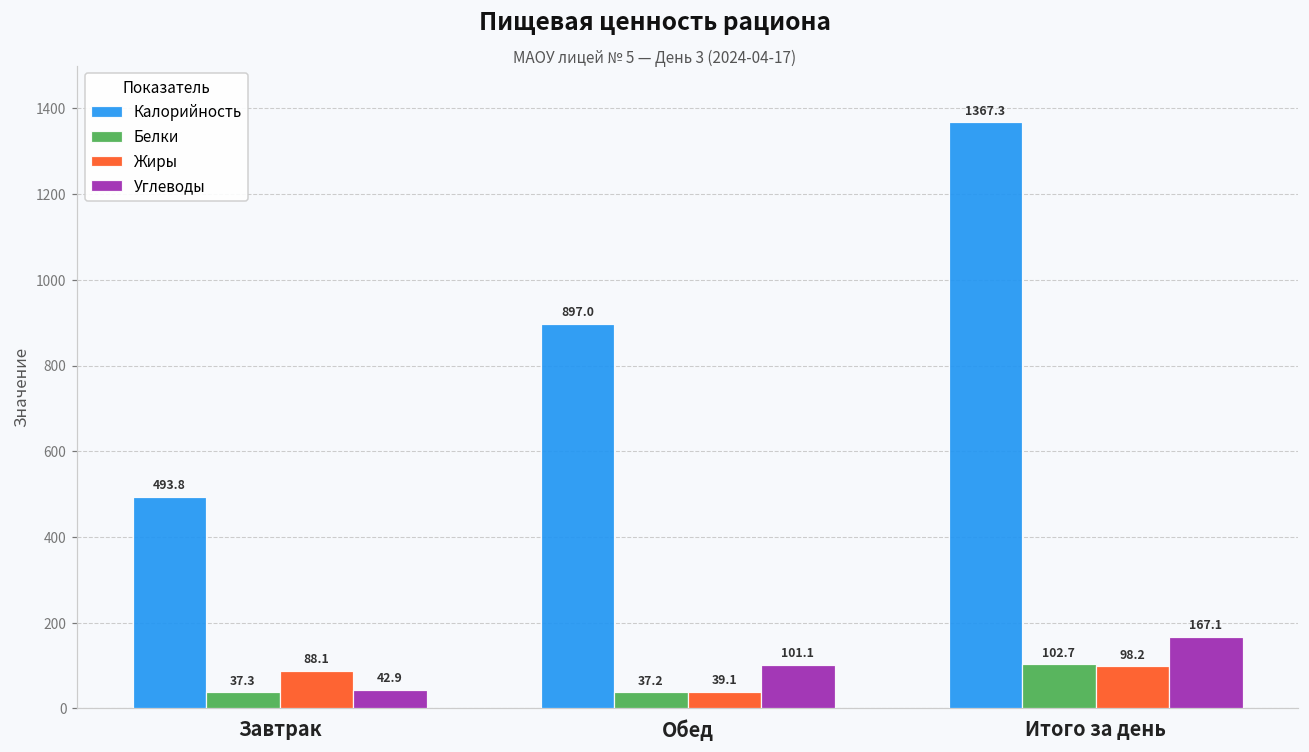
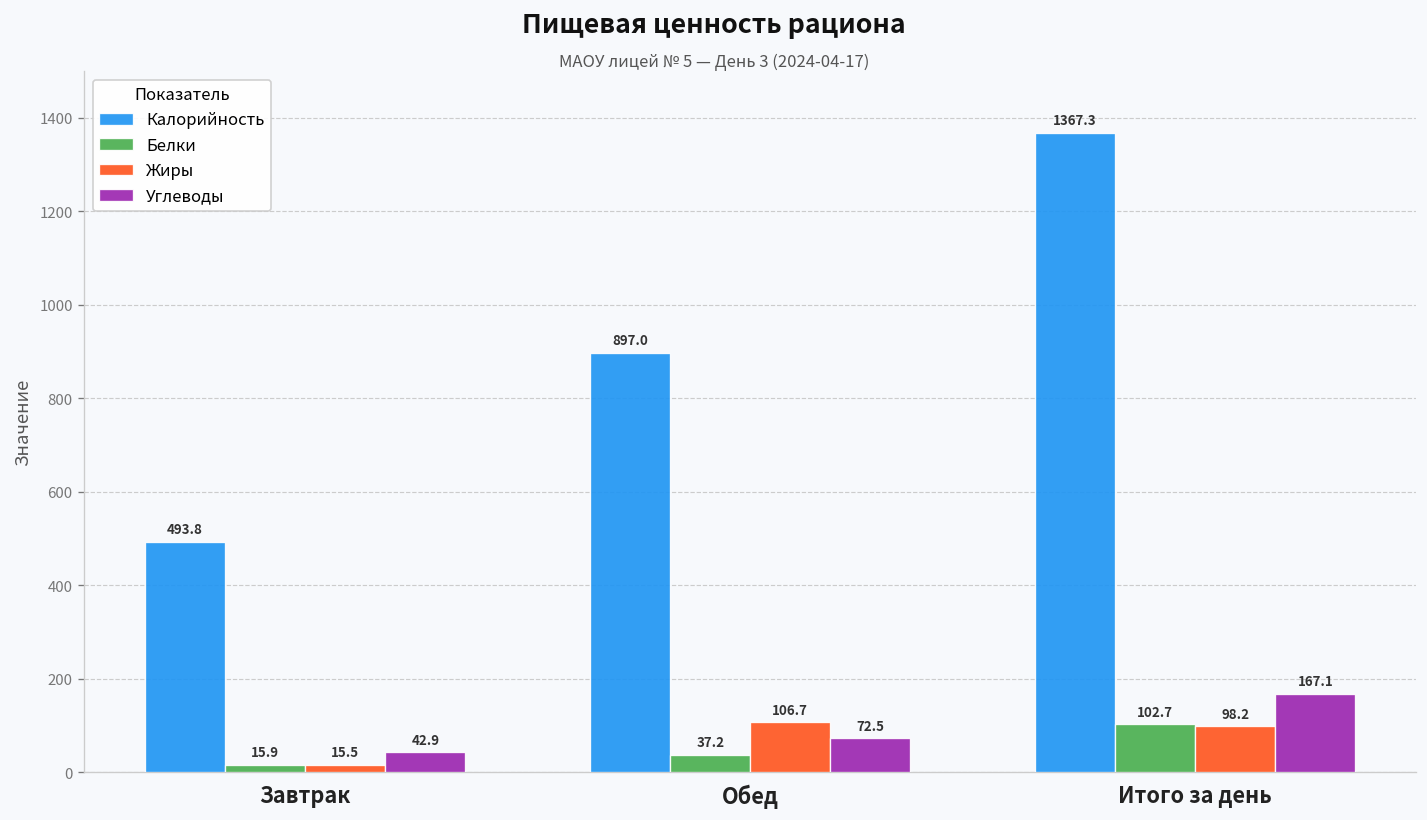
Белки, Завтрак: 37.3 -> 15.9
Жиры, Завтрак: 88.1 -> 15.5
Жиры, Обед: 39.1 -> 106.7
Углеводы, Обед: 101.1 -> 72.5
